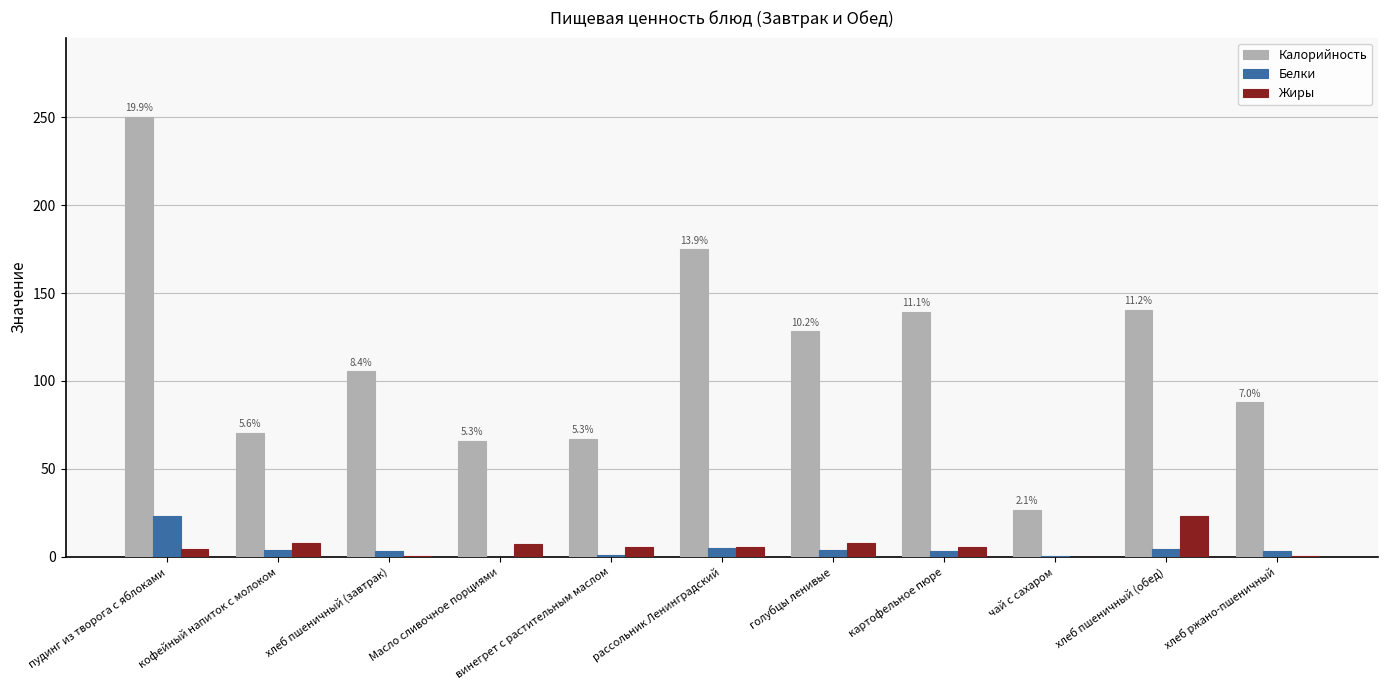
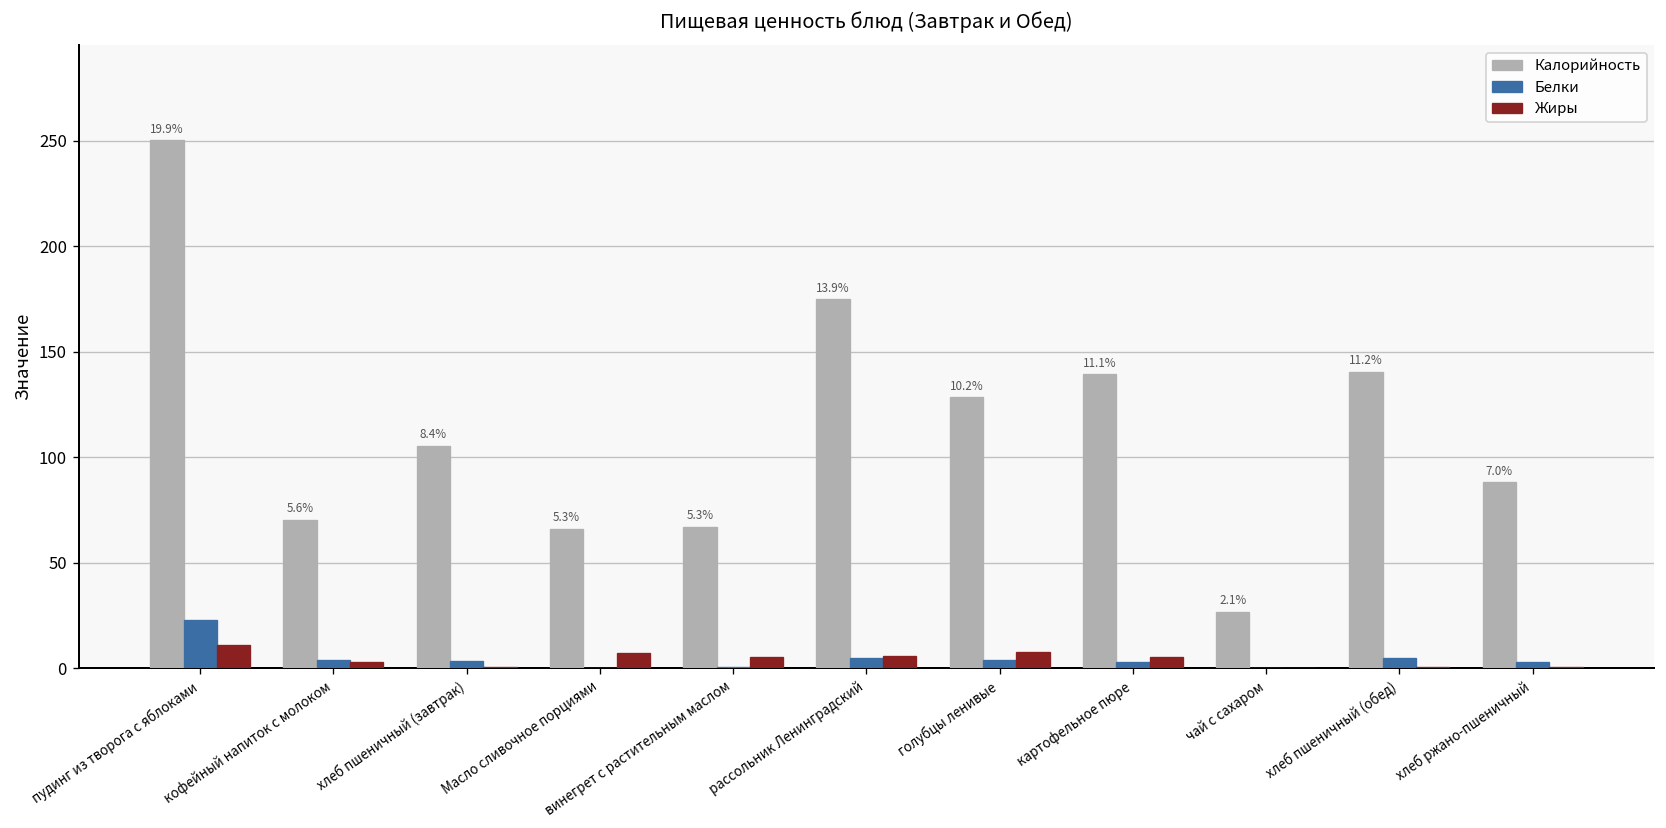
Жиры, пудинг из творога с яблоками: 5 -> 11
Жиры, кофейный напиток с молоком: 8 -> 3
Жиры, хлеб пшеничный (обед): 23 -> 0
